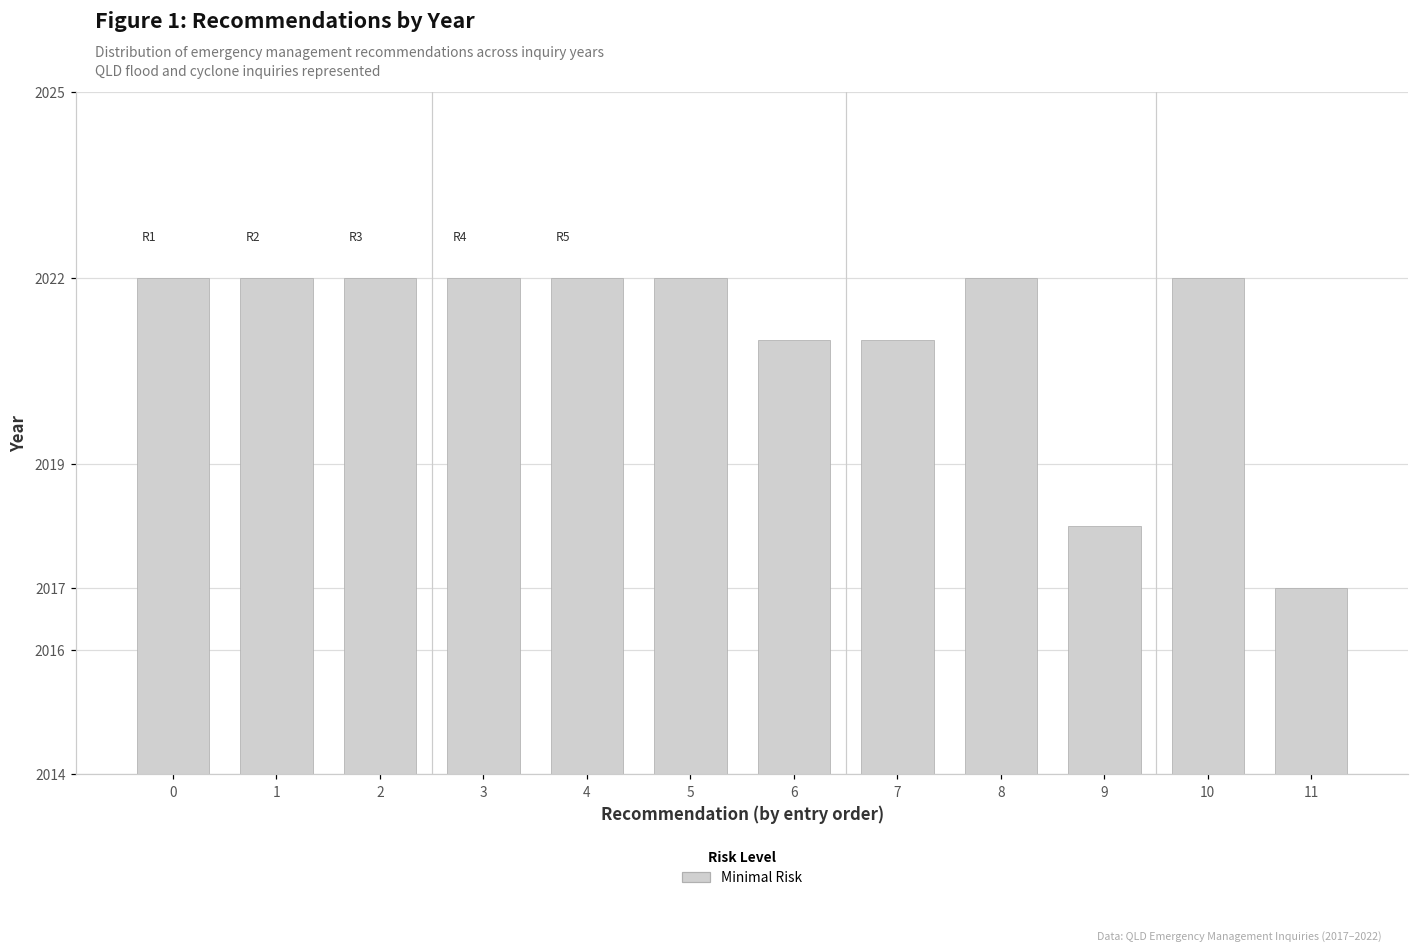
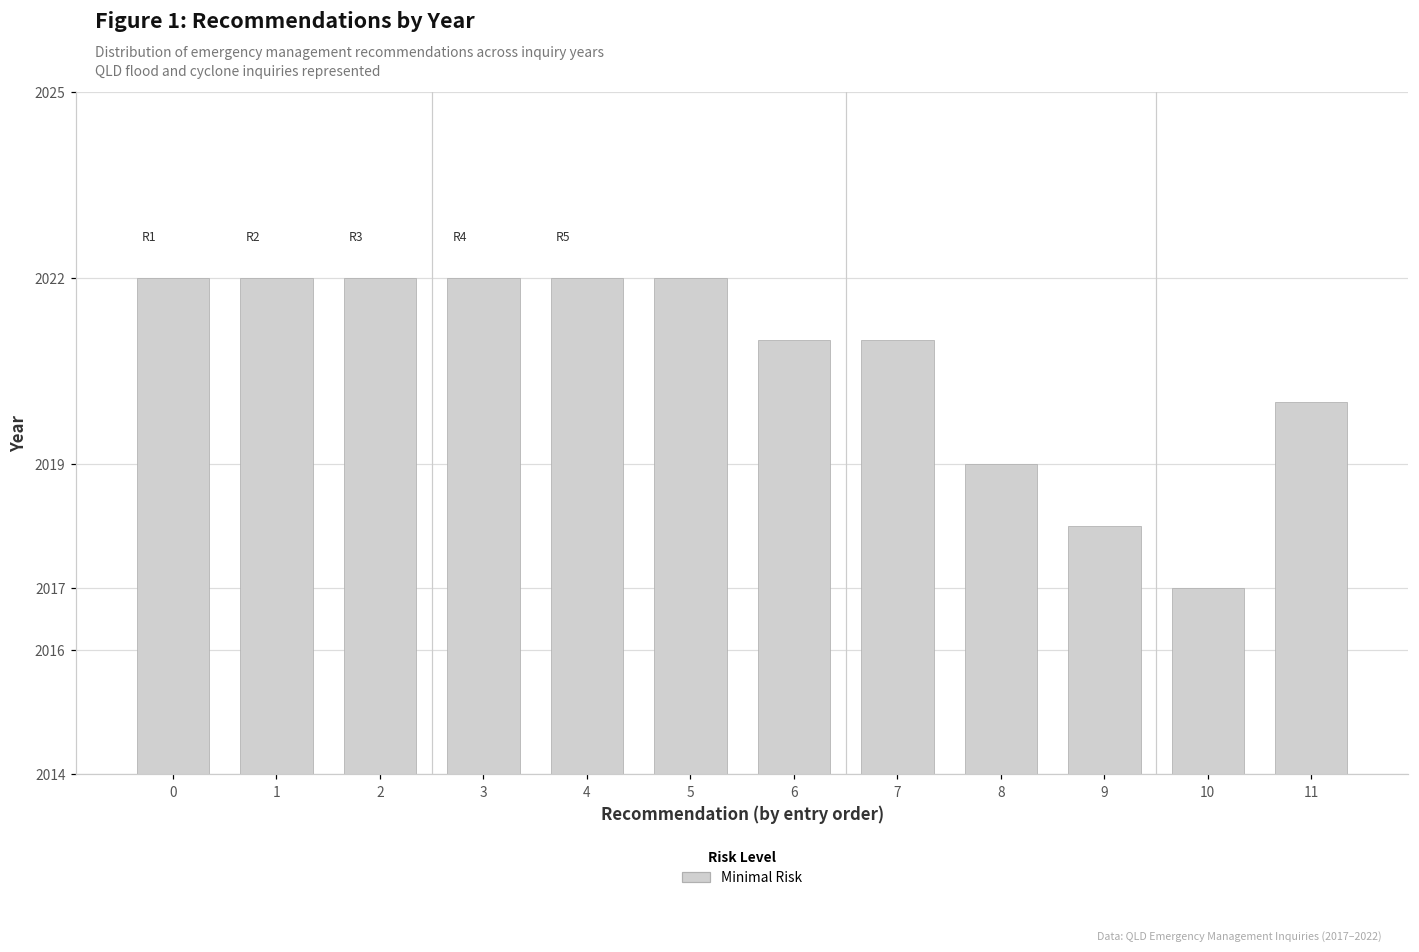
8: 2022 -> 2019
10: 2022 -> 2017
11: 2017 -> 2020
